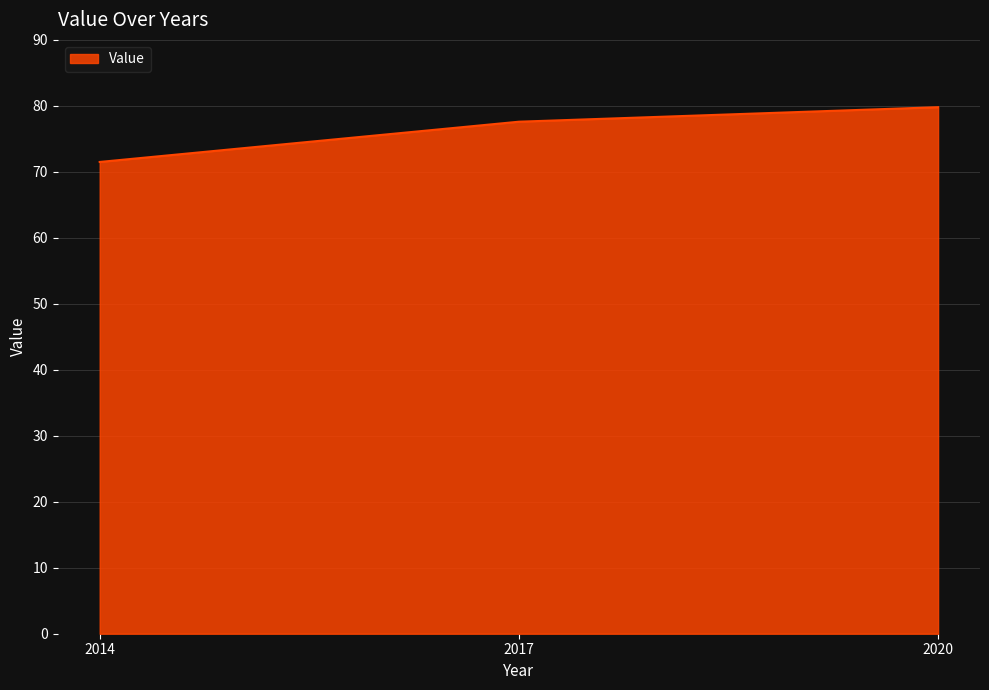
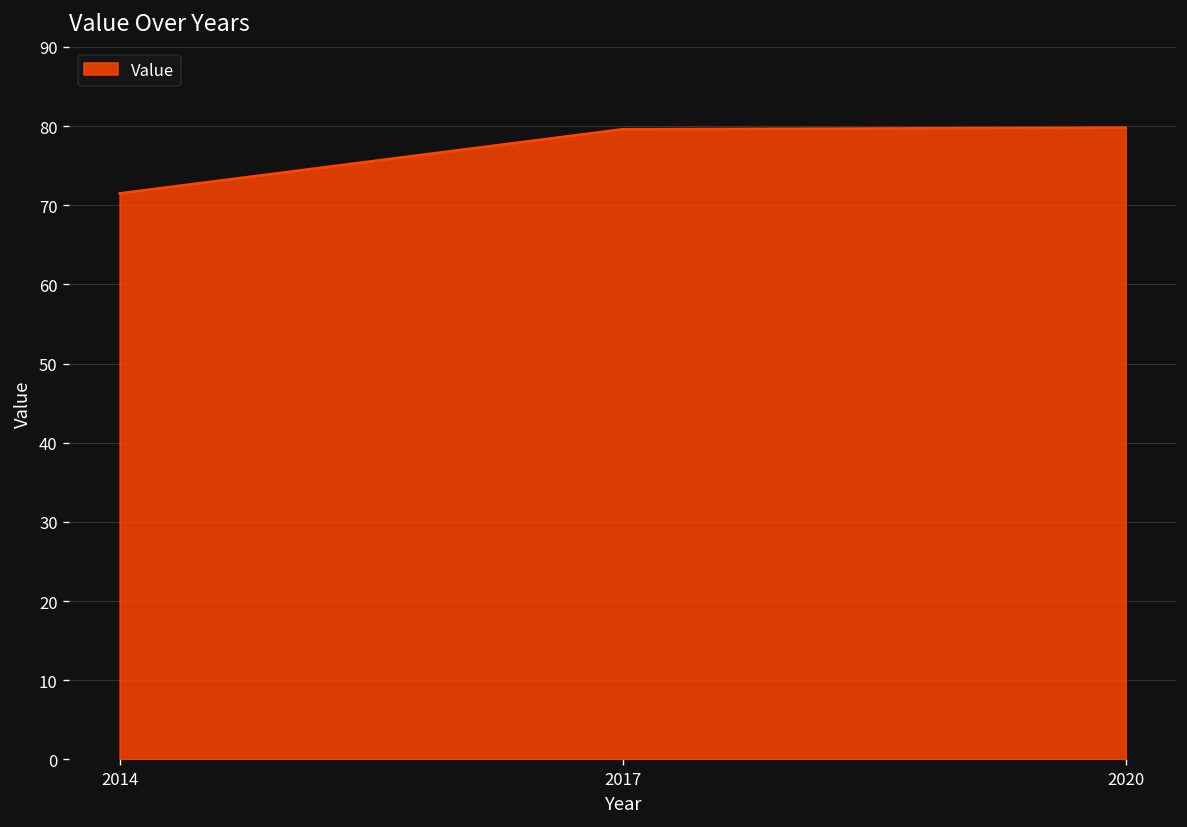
2017: 78 -> 80
